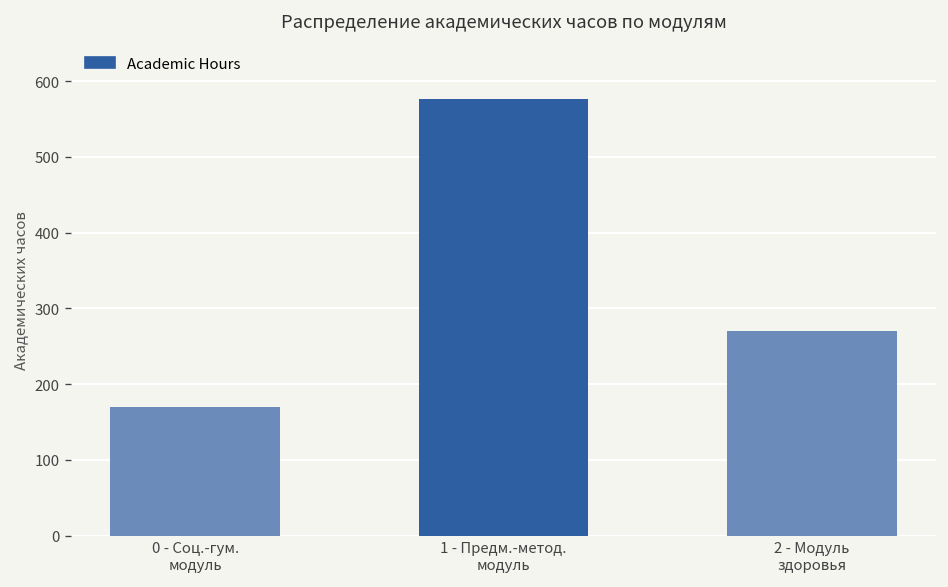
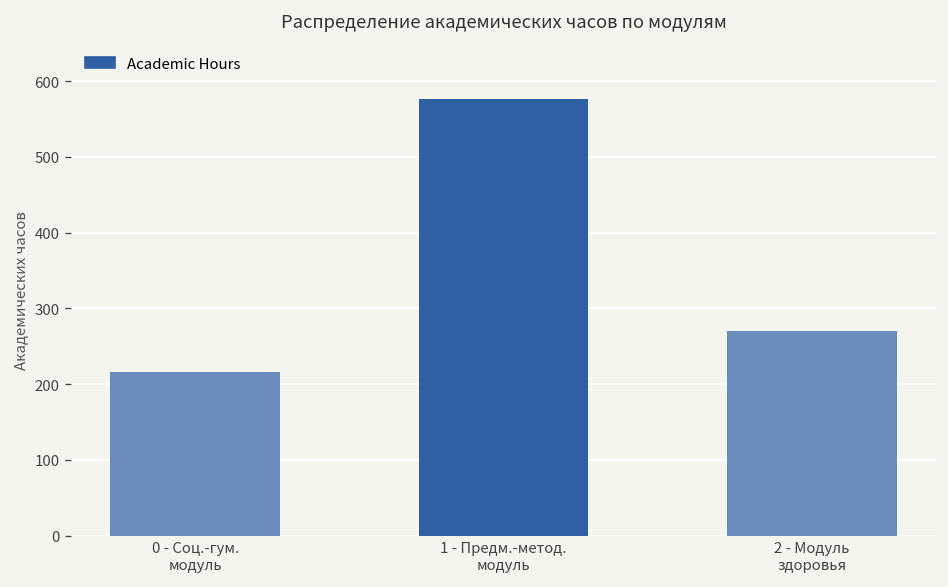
0 - Соц.-гум. модуль: 170 -> 220
